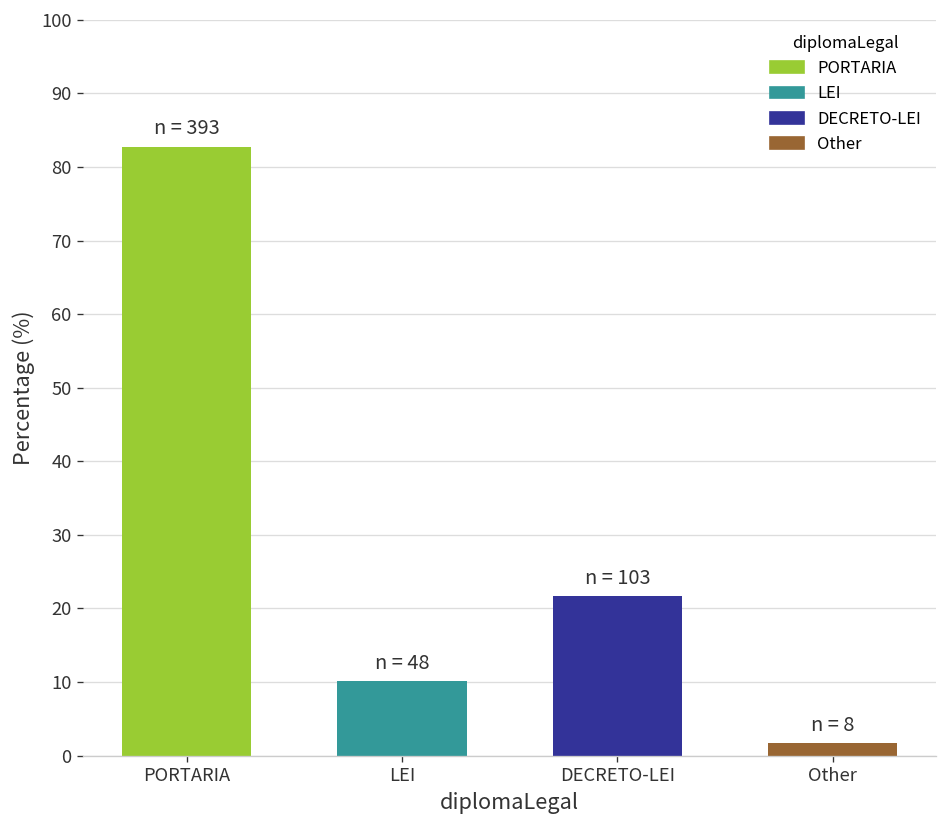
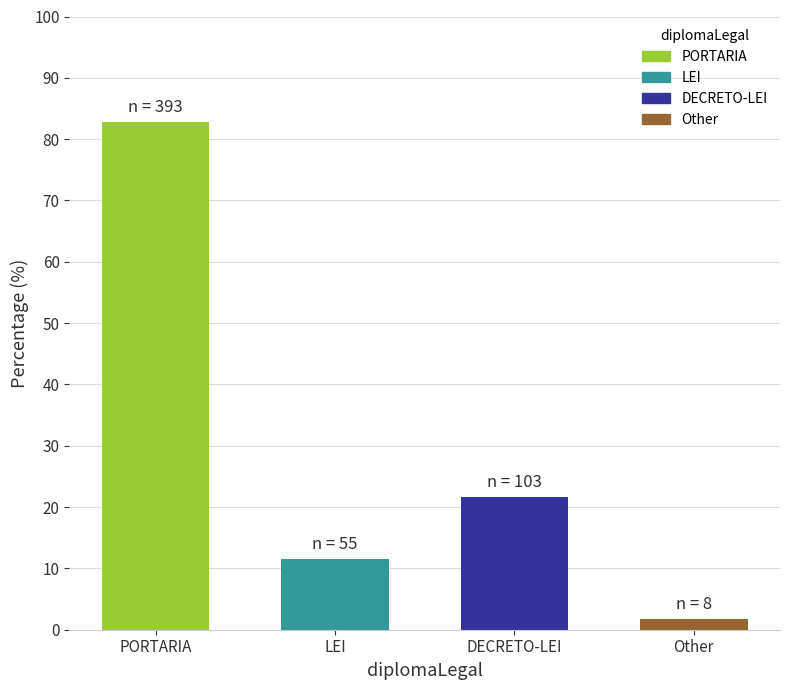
LEI: 48 -> 55
